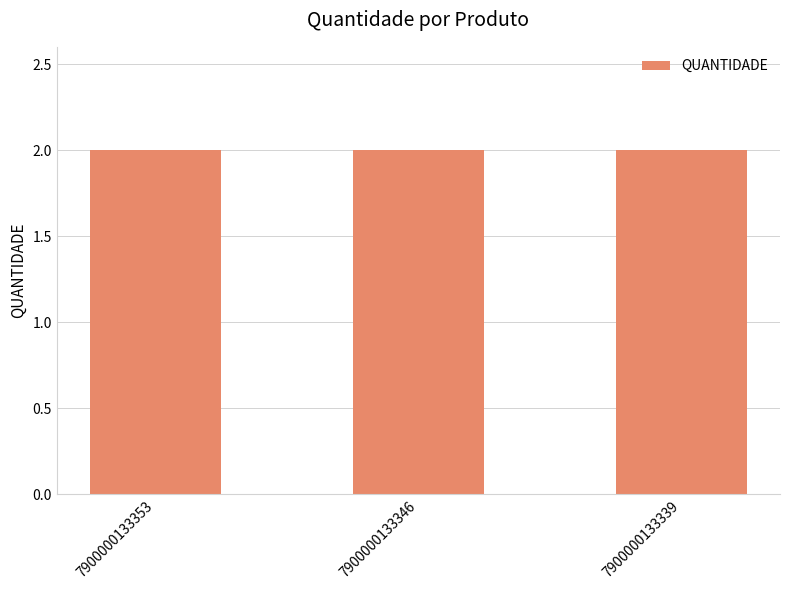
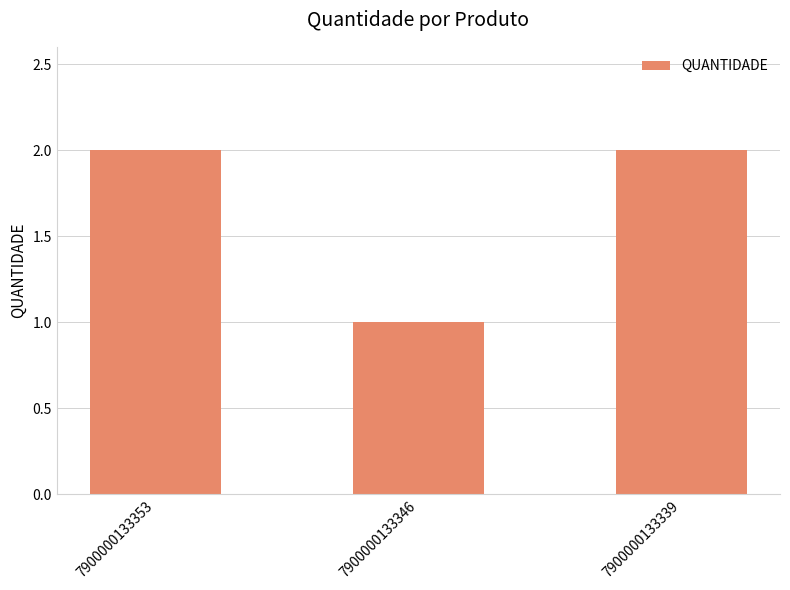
7900000133346: 2 -> 1
